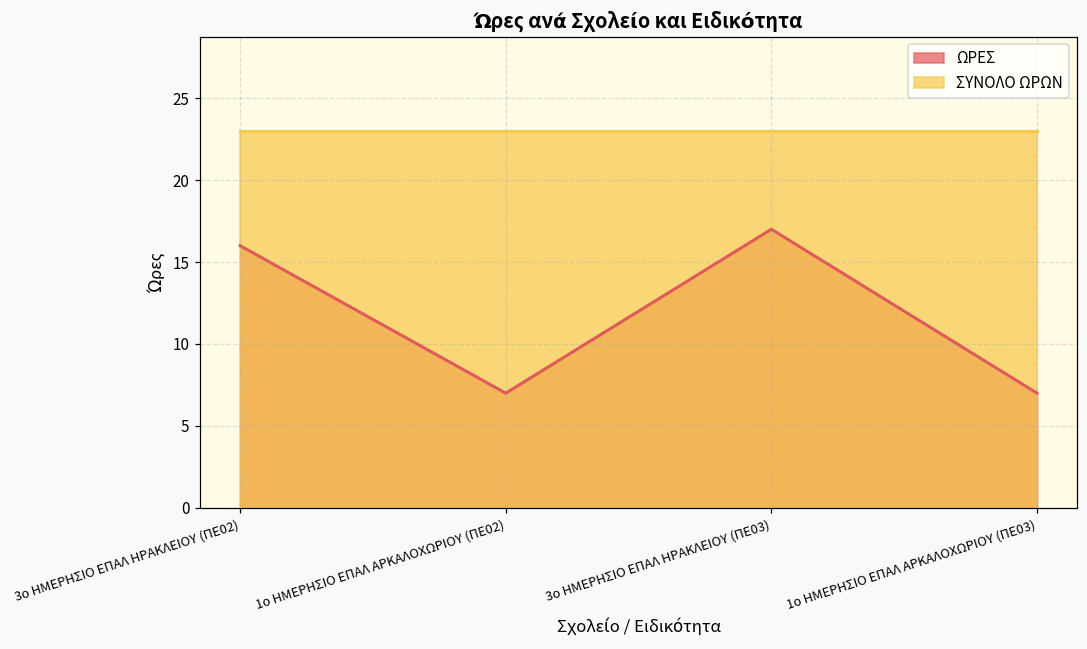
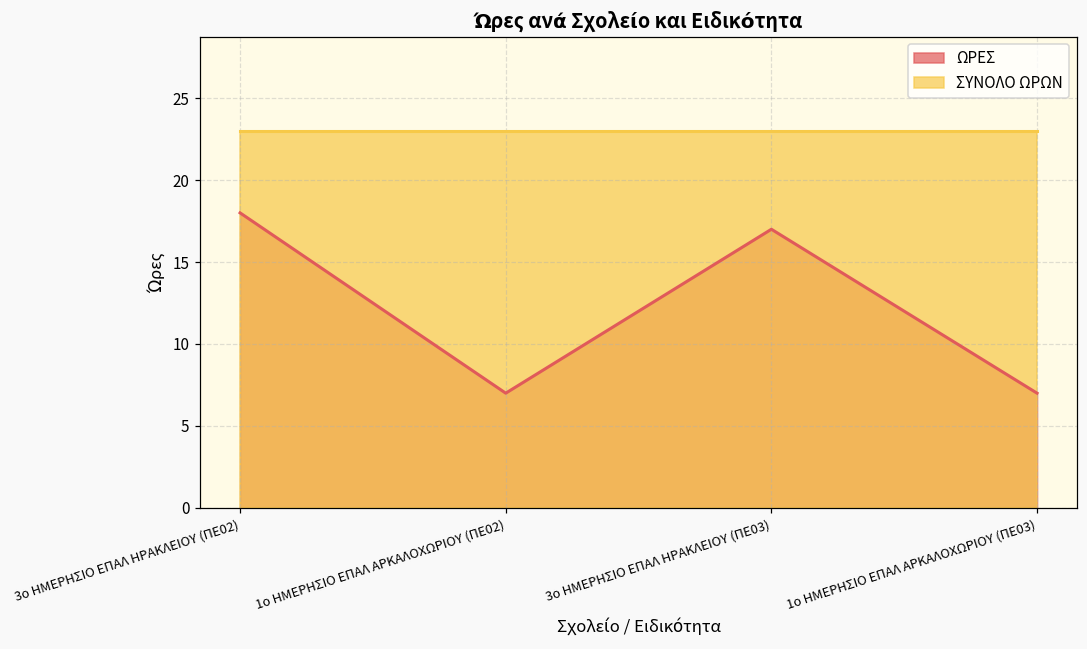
ΩΡΕΣ, 3ο ΗΜΕΡΗΣΙΟ ΕΠΑΛ ΗΡΑΚΛΕΙΟΥ (ΠΕ02): 16 -> 18
